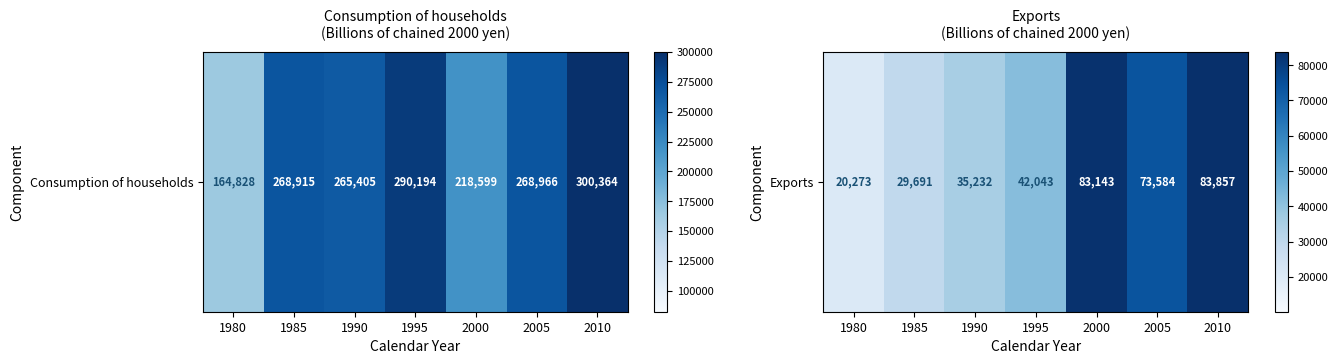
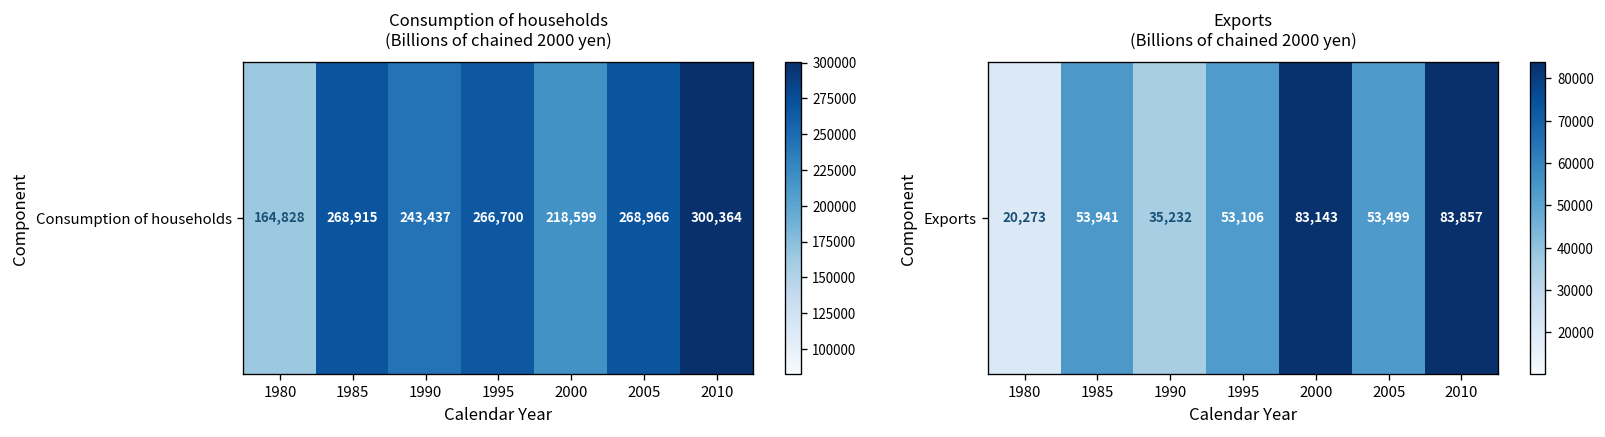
Consumption of households (Billions of chained 2000 yen), Consumption of households, 1990: 265,405 -> 243,437
Consumption of households (Billions of chained 2000 yen), Consumption of households, 1995: 290,194 -> 266,700
Exports (Billions of chained 2000 yen), Exports, 1985: 29,691 -> 53,941
Exports (Billions of chained 2000 yen), Exports, 1995: 42,043 -> 53,106
Exports (Billions of chained 2000 yen), Exports, 2005: 73,584 -> 53,499
